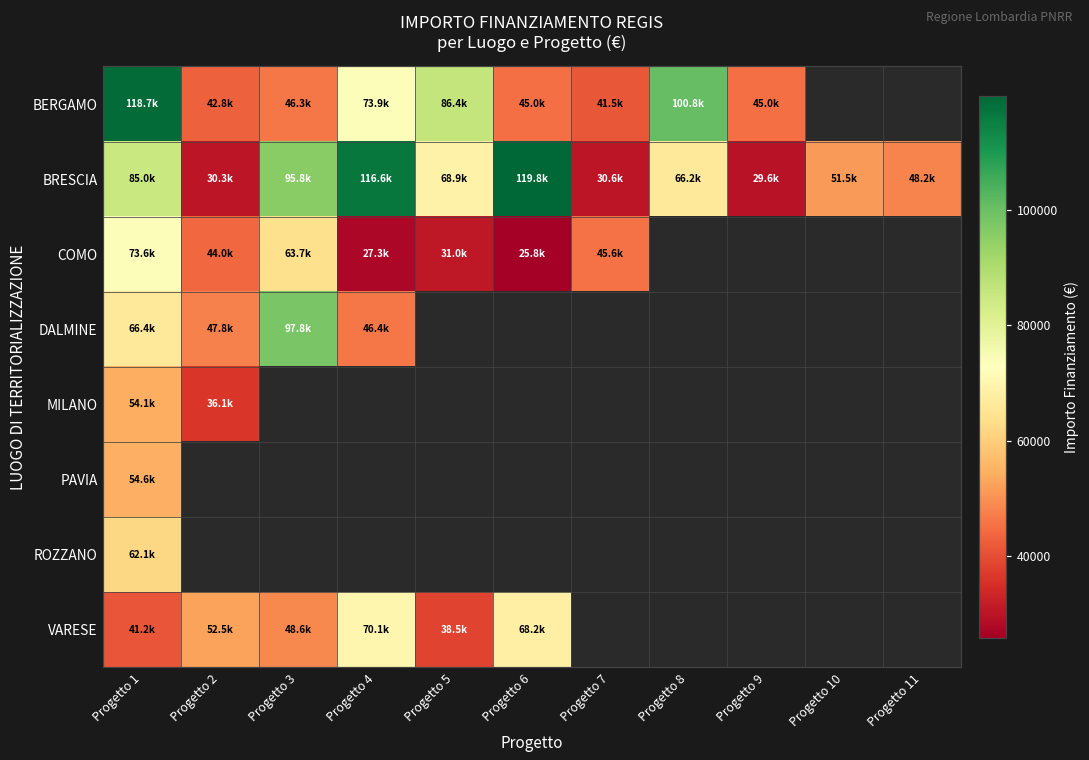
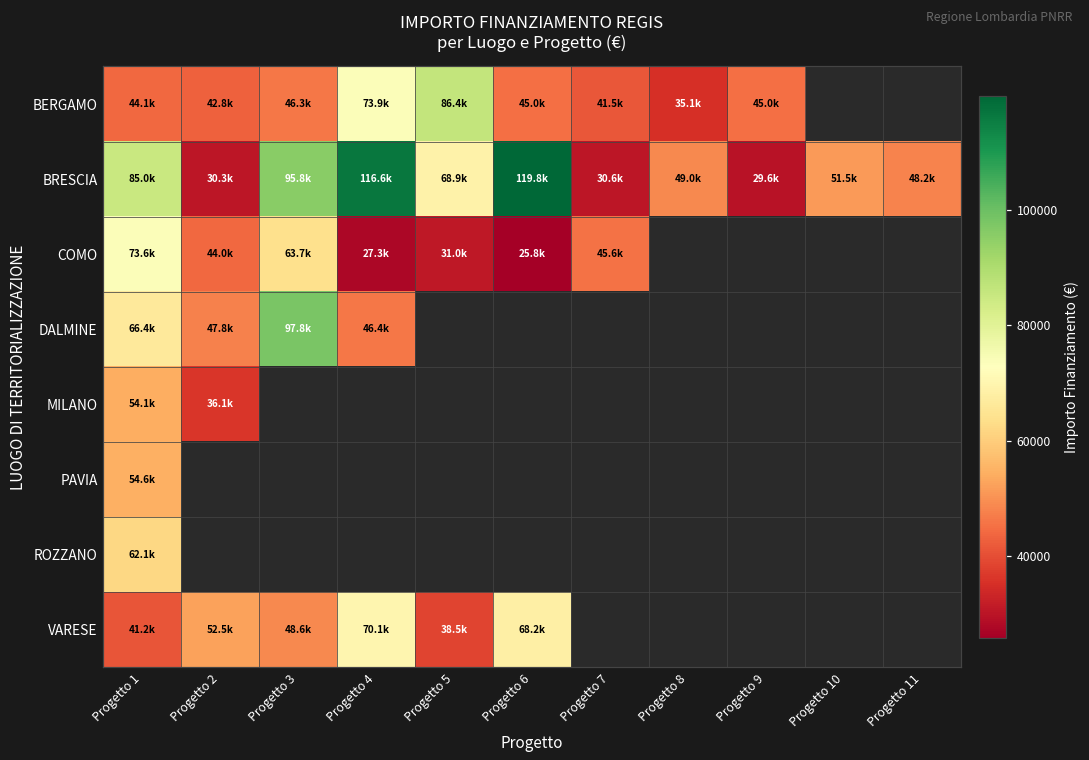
BERGAMO, Progetto 1: 118.7k -> 44.1k
BERGAMO, Progetto 8: 100.8k -> 35.1k
BRESCIA, Progetto 8: 66.2k -> 49.0k
